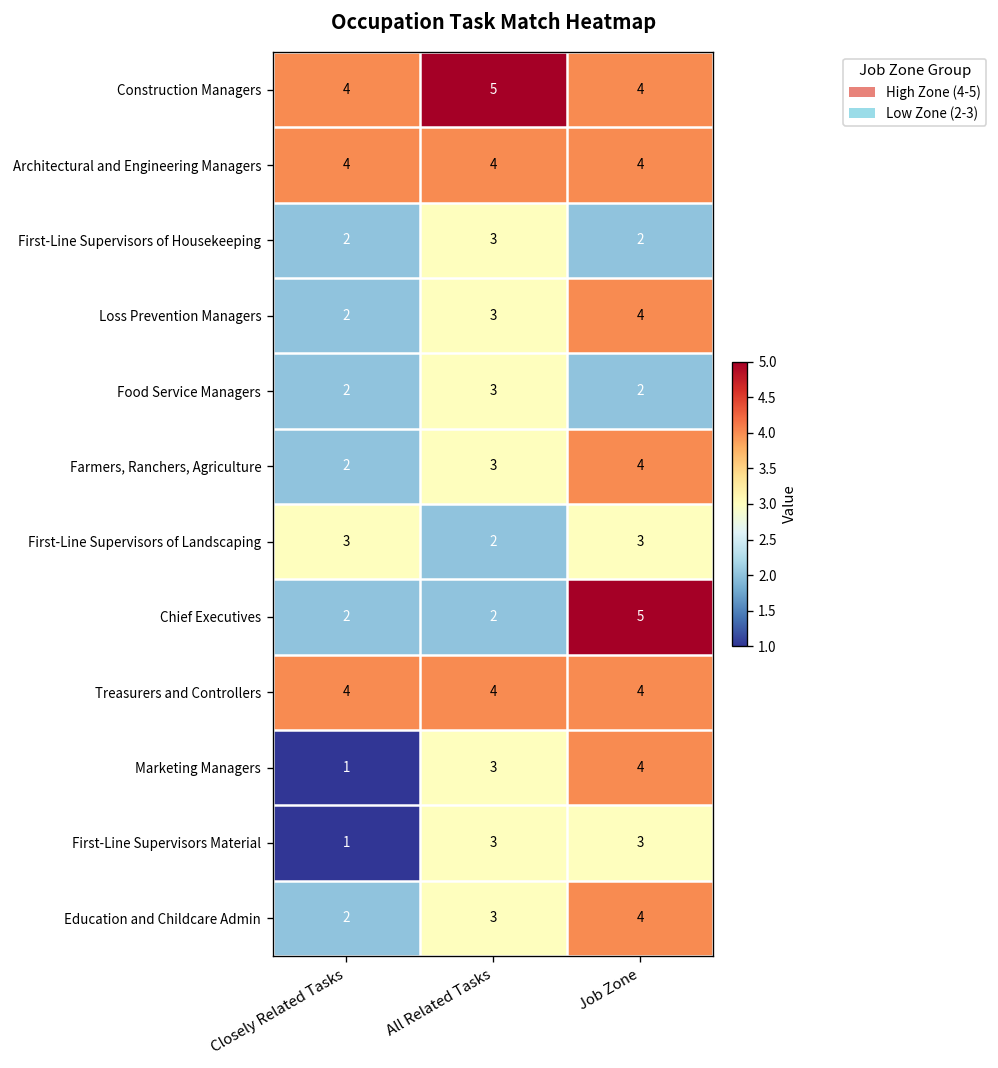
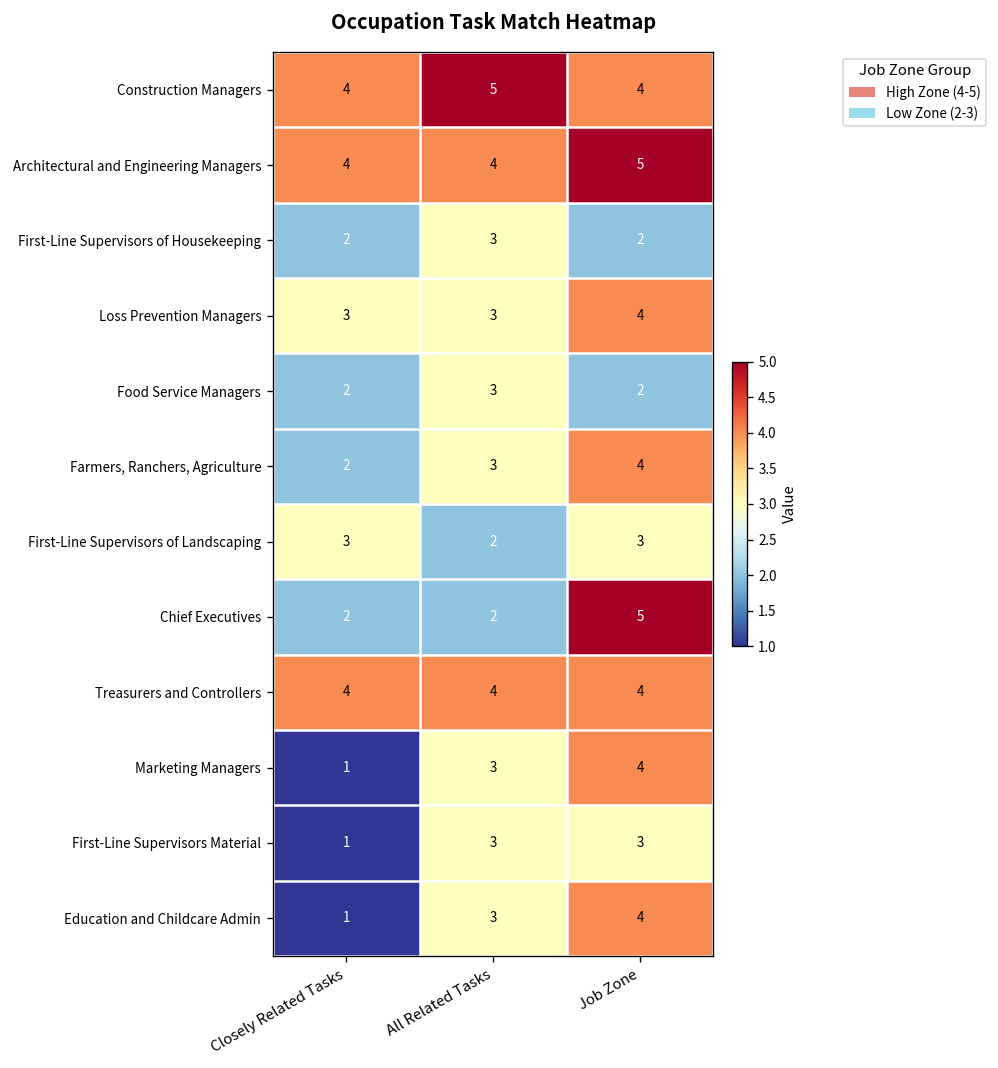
Architectural and Engineering Managers, Job Zone: 4 -> 5
Loss Prevention Managers, Closely Related Tasks: 2 -> 3
Education and Childcare Admin, Closely Related Tasks: 2 -> 1
